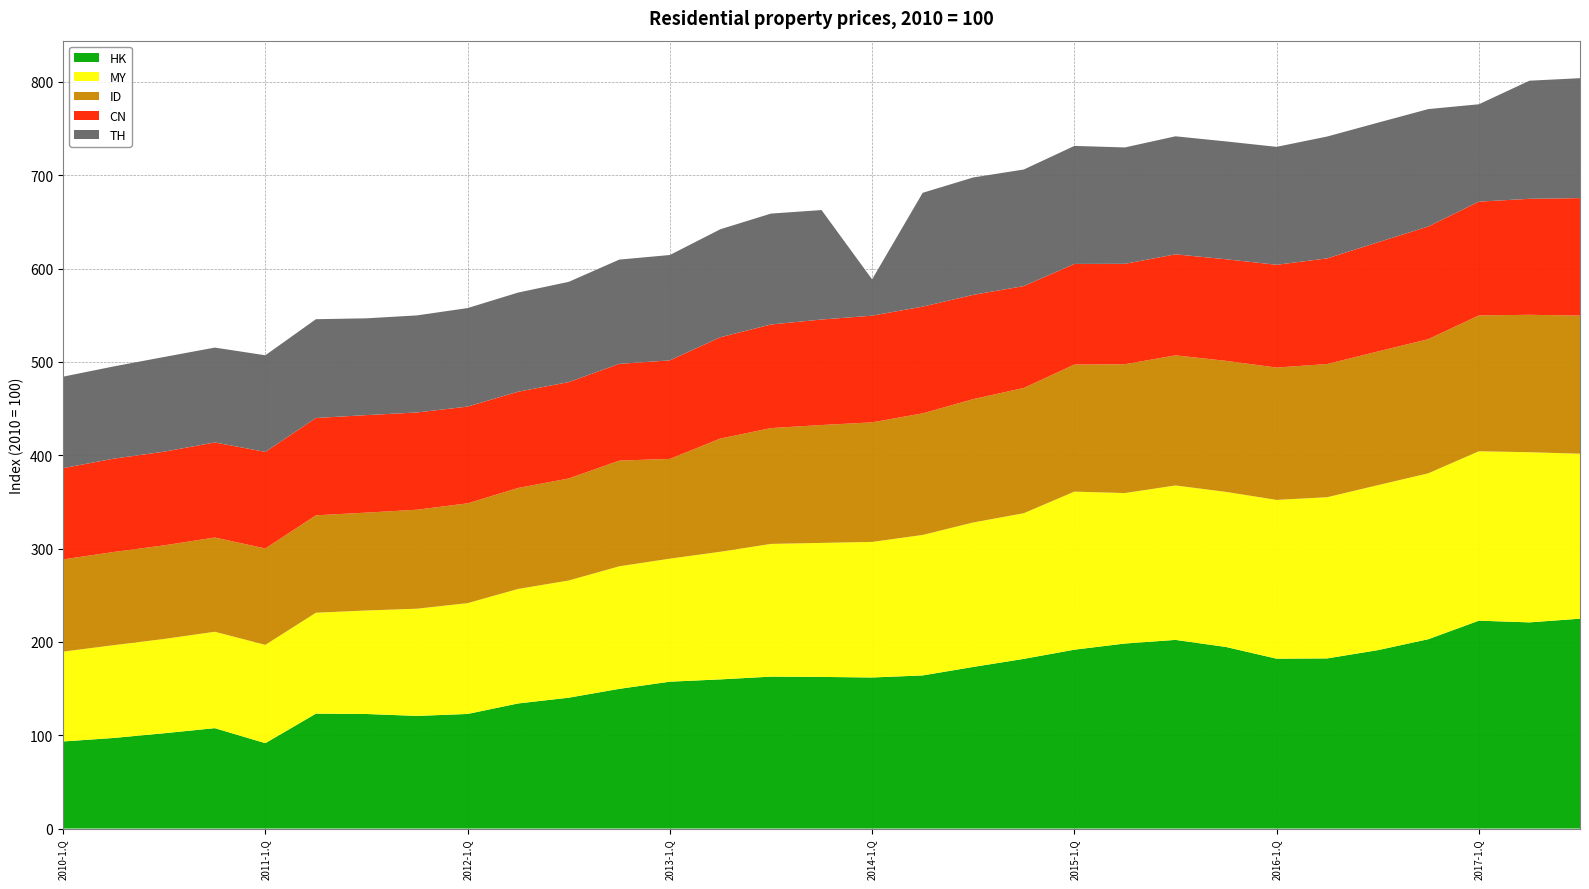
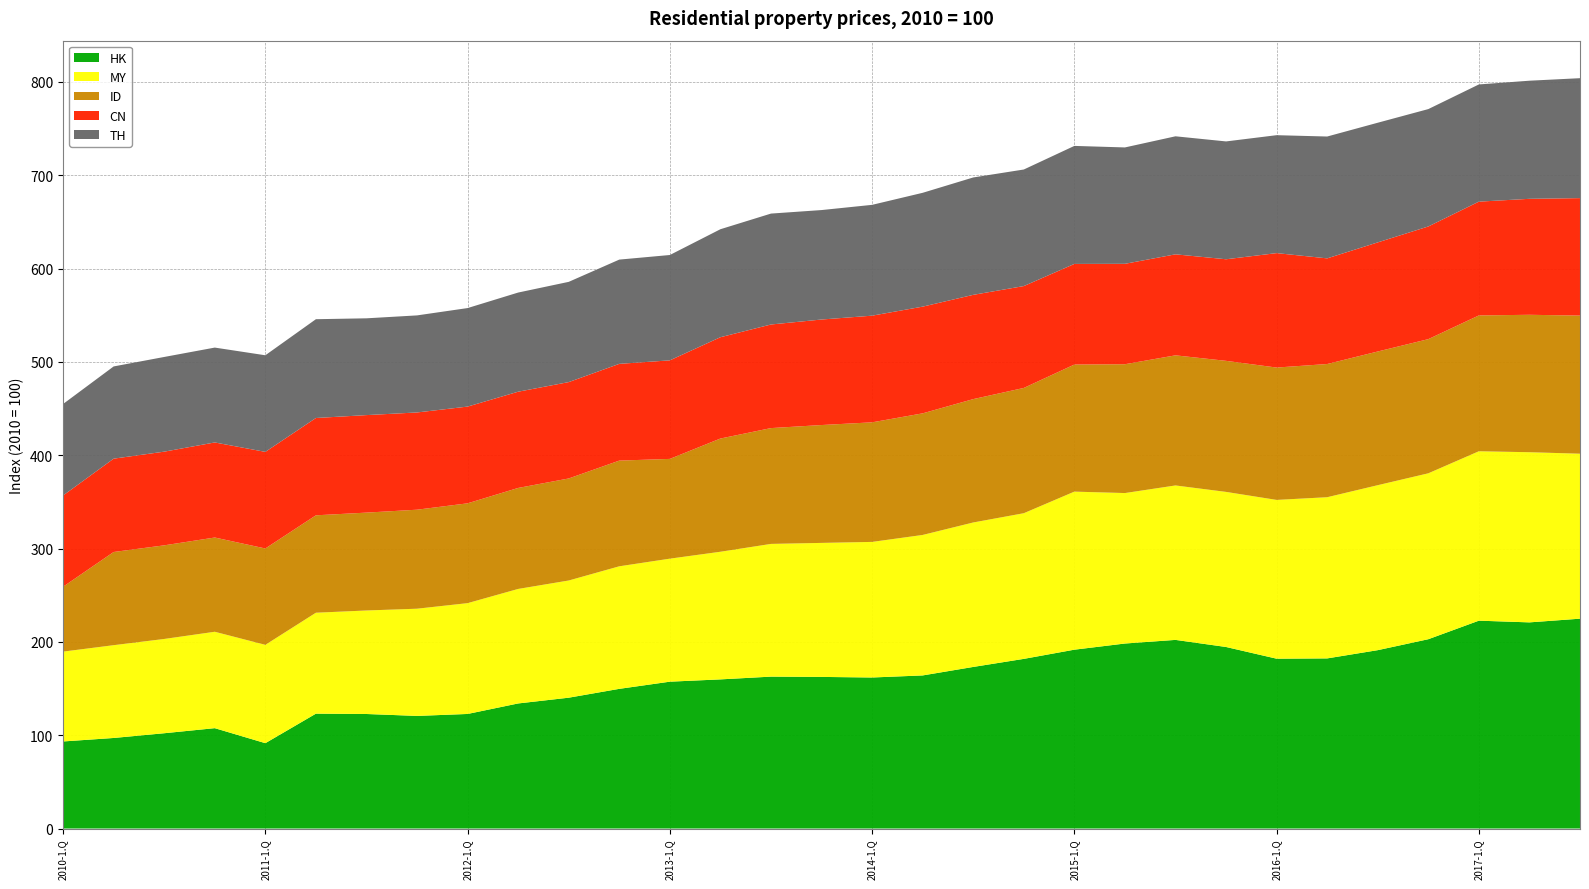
ID, 2010-1.Q: 100 -> 70
TH, 2014-1.Q: 40 -> 120
CN, 2016-1.Q: 110 -> 120
TH, 2017-1.Q: 100 -> 130
